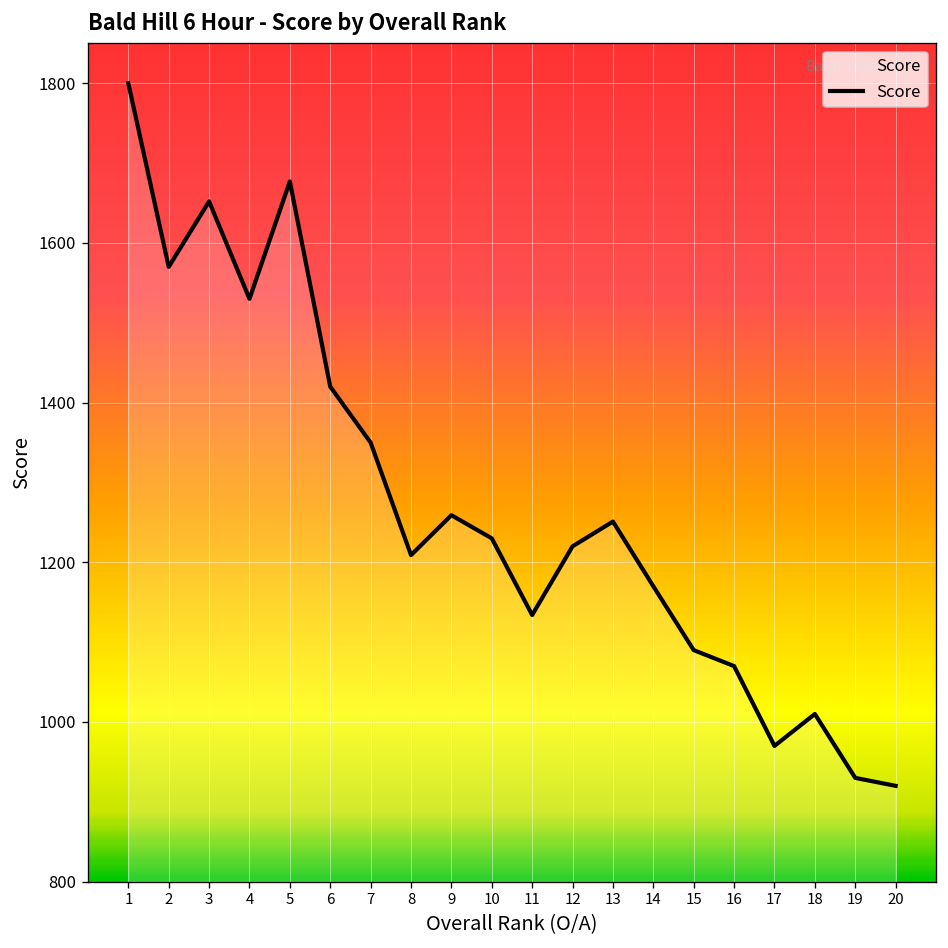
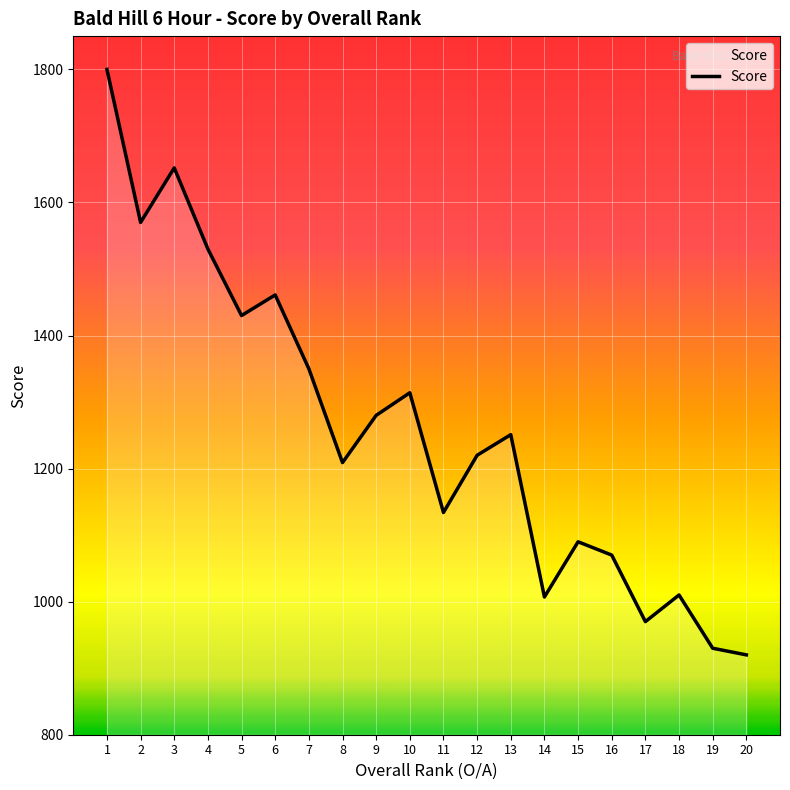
5: 1680 -> 1430
6: 1420 -> 1460
9: 1260 -> 1280
10: 1230 -> 1310
14: 1170 -> 1010
